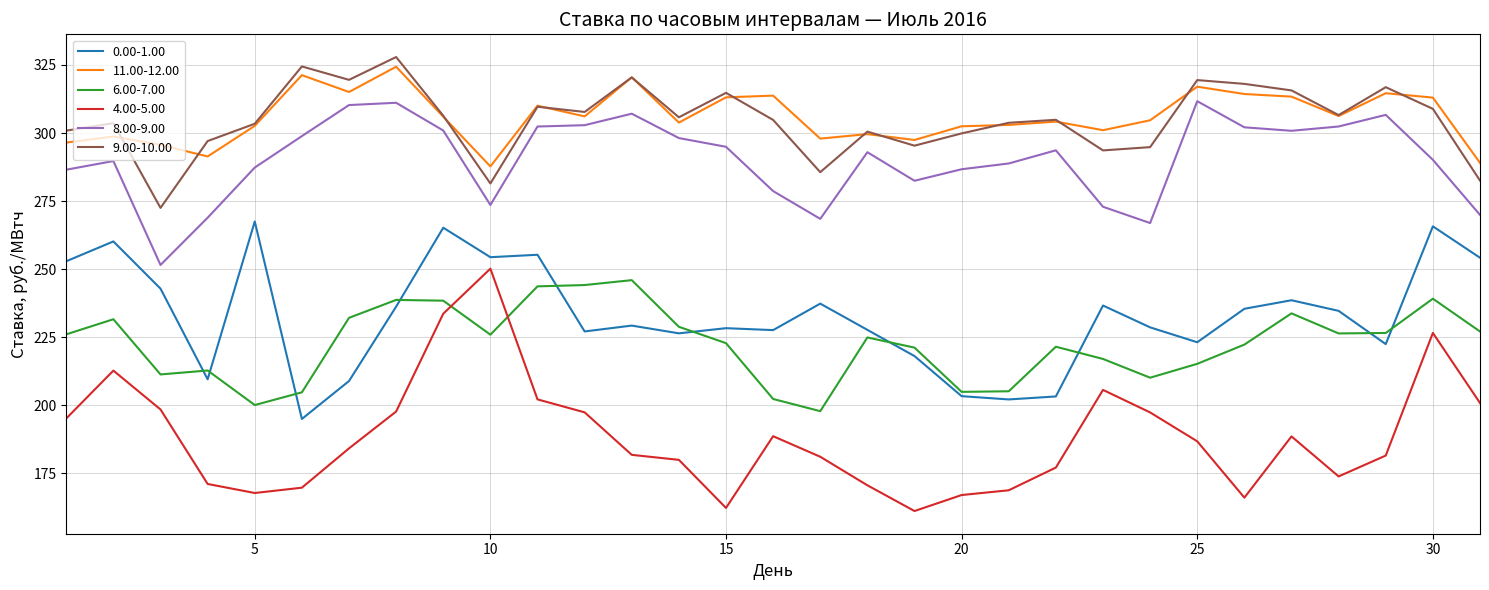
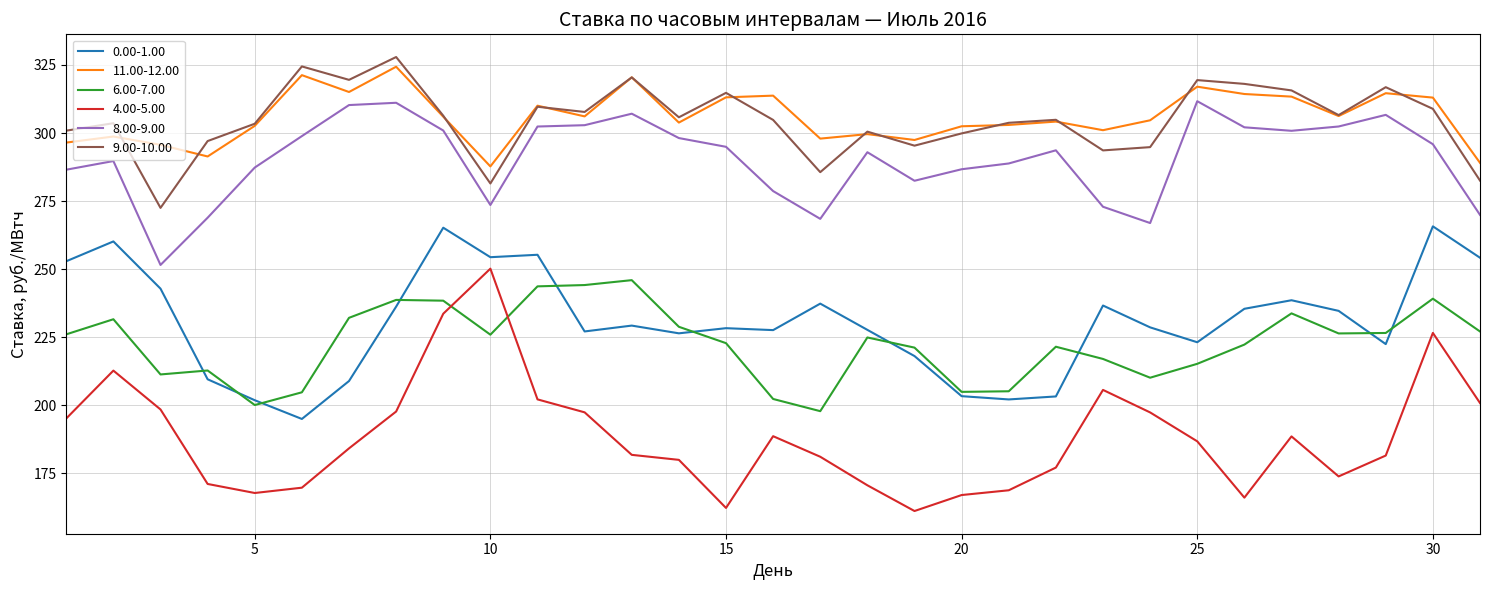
0.00-1.00, 5: 268 -> 202
8.00-9.00, 30: 290 -> 296
